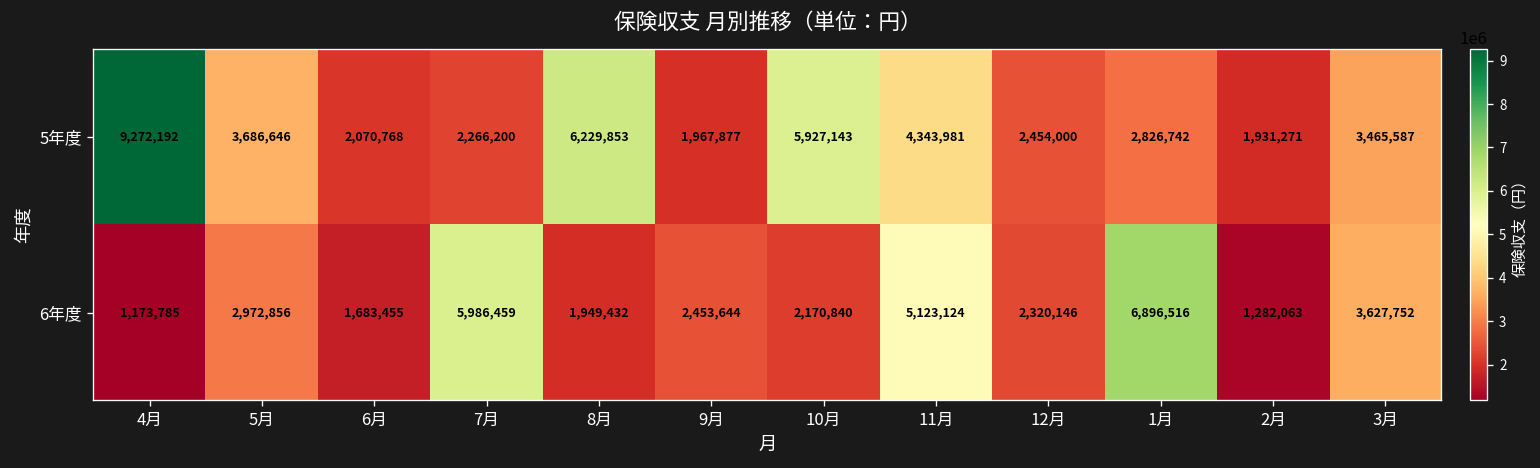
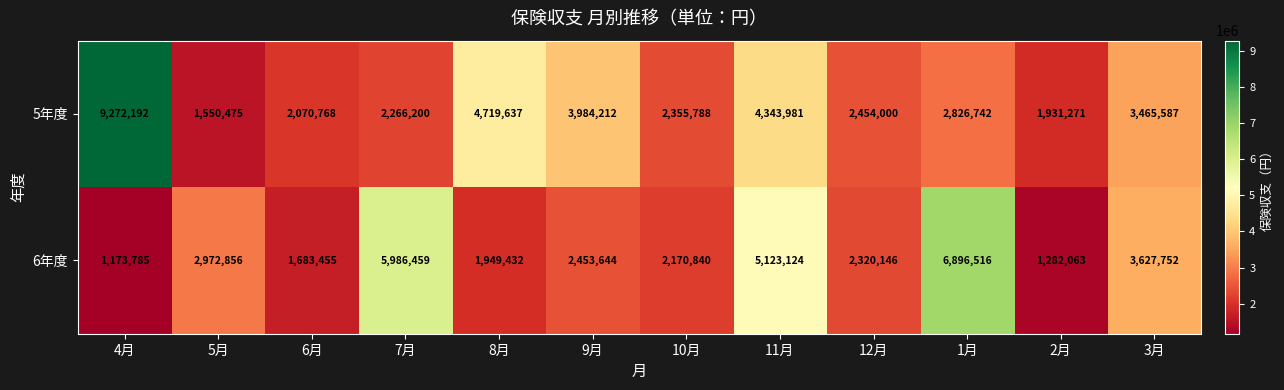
5年度, 5月: 3,686,646 -> 1,550,475
5年度, 8月: 6,229,853 -> 4,719,637
5年度, 9月: 1,967,877 -> 3,984,212
5年度, 10月: 5,927,143 -> 2,355,788
